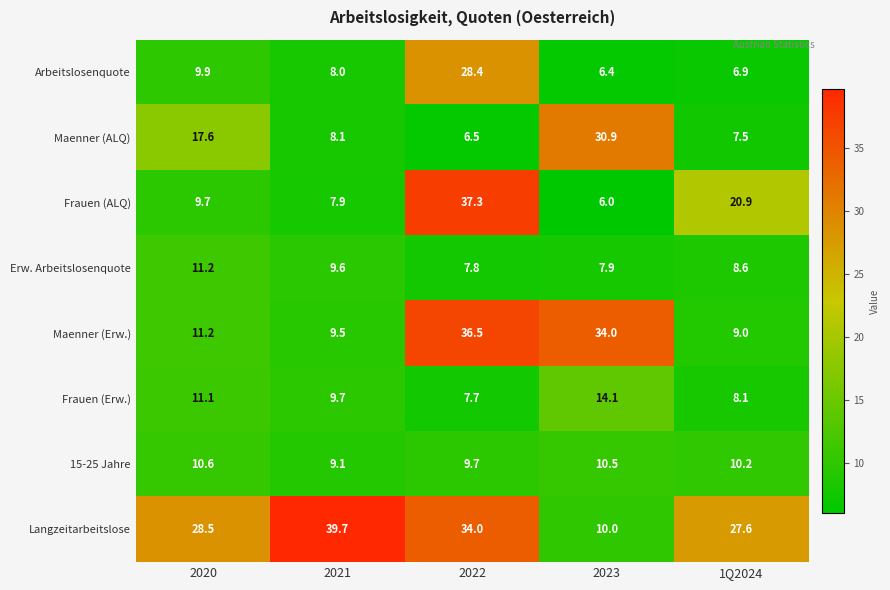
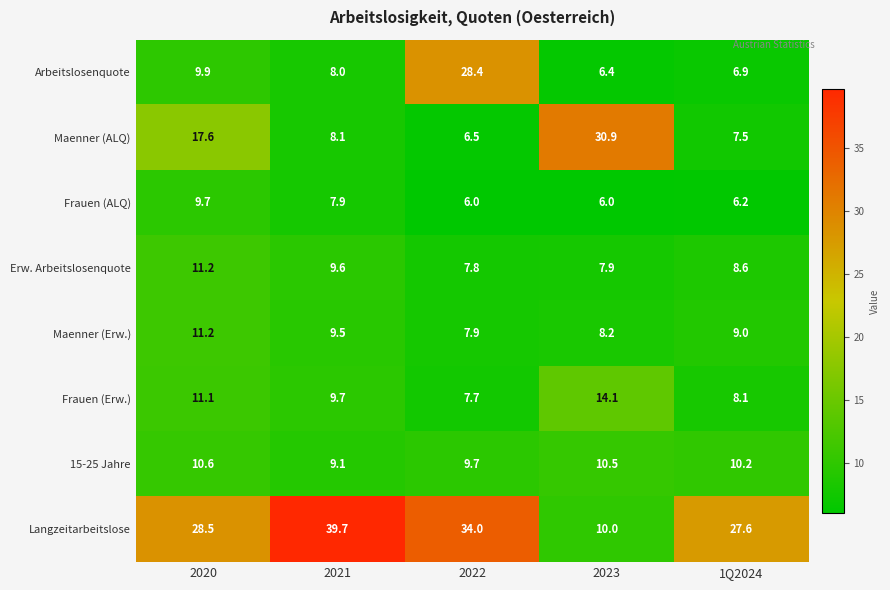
Frauen (ALQ), 2022: 37.3 -> 6.0
Frauen (ALQ), 1Q2024: 20.9 -> 6.2
Maenner (Erw.), 2022: 36.5 -> 7.9
Maenner (Erw.), 2023: 34.0 -> 8.2
